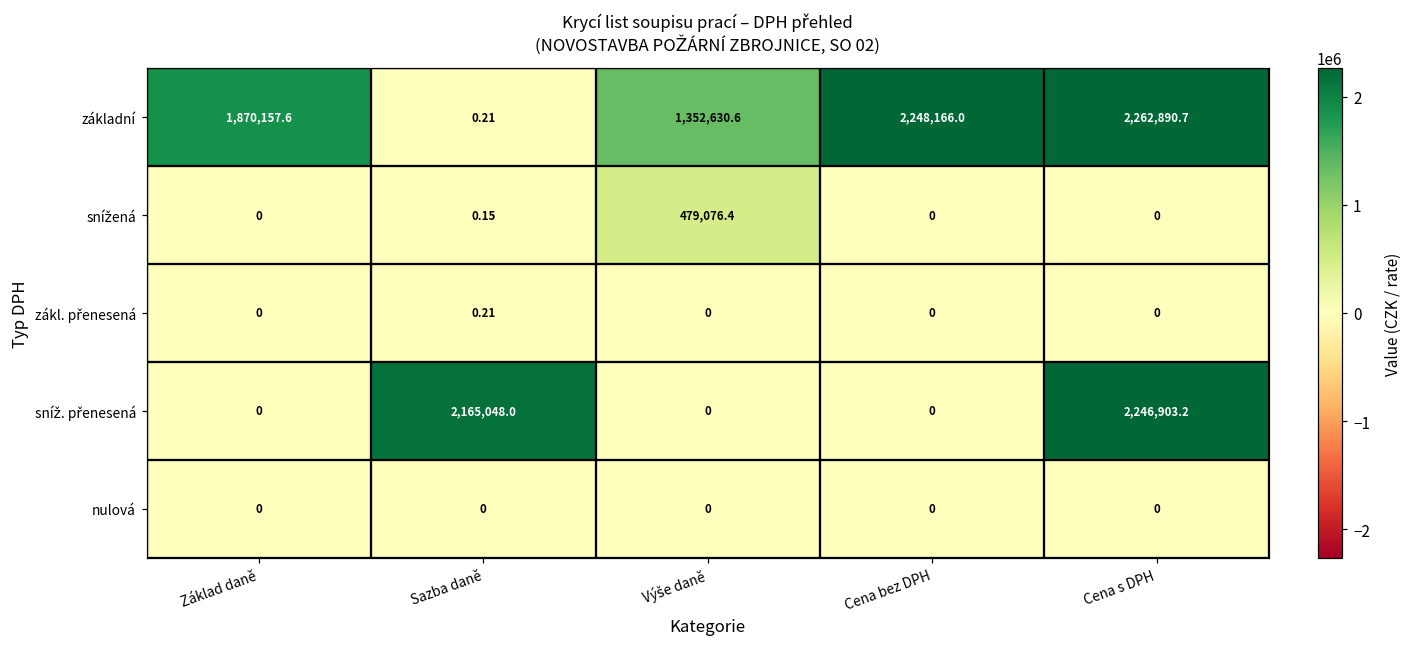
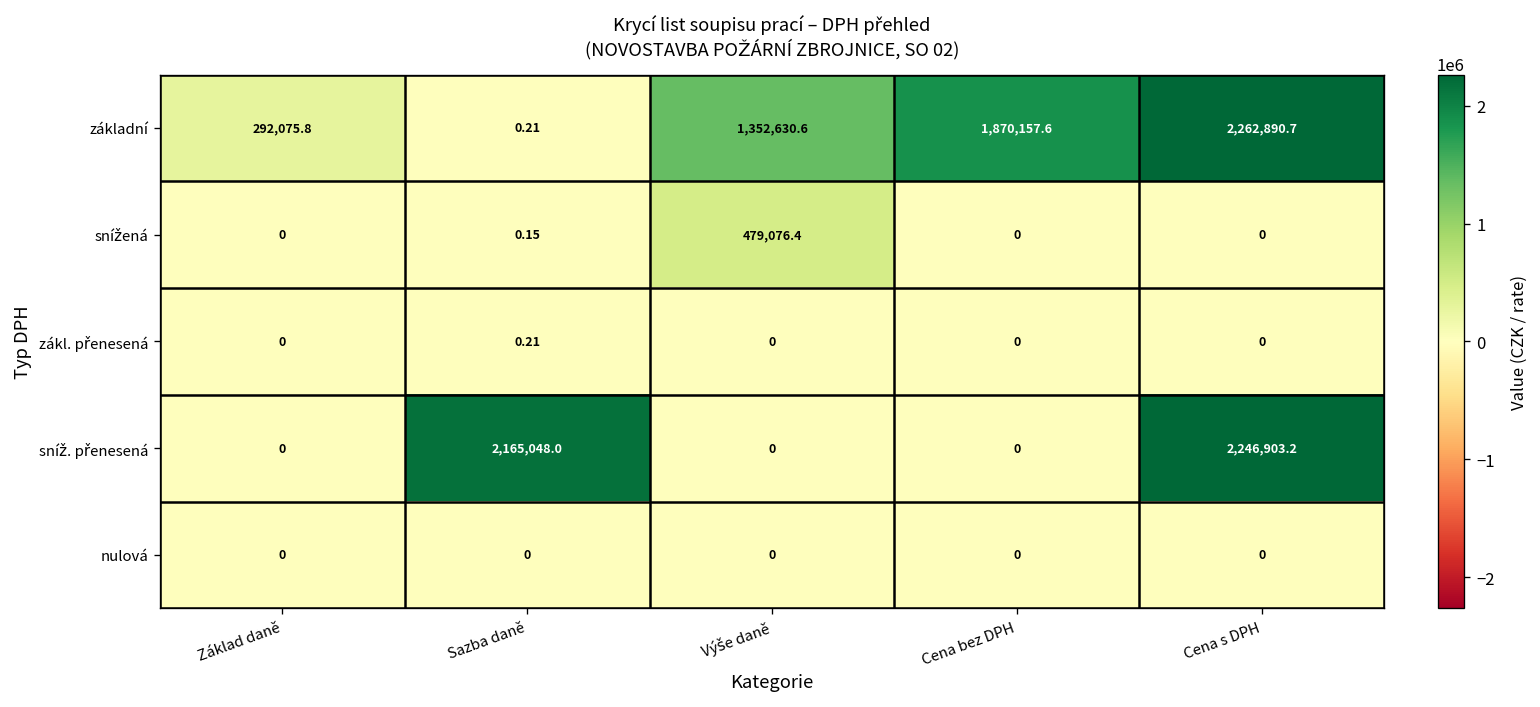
základní, Základ daně: 1,870,157.6 -> 292,075.8
základní, Cena bez DPH: 2,248,166.0 -> 1,870,157.6
